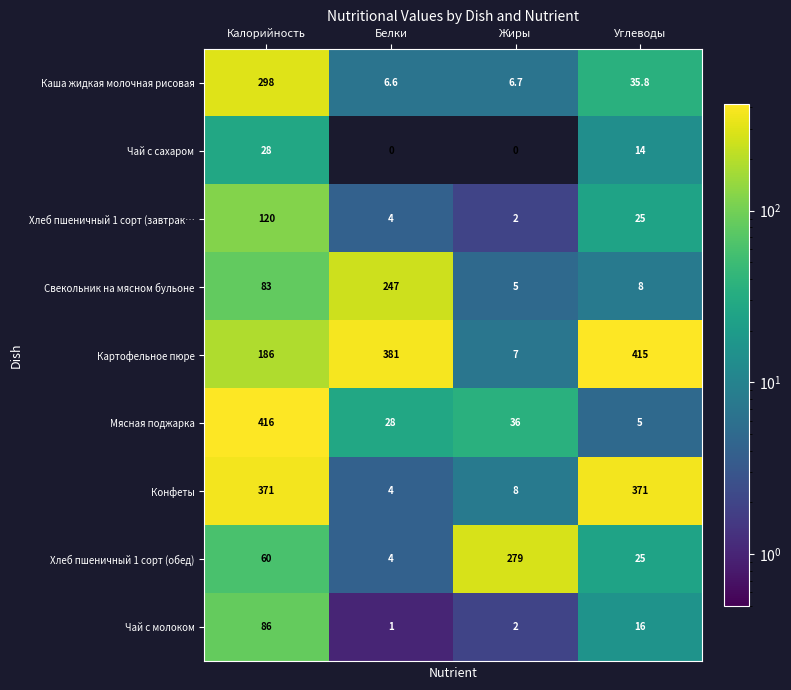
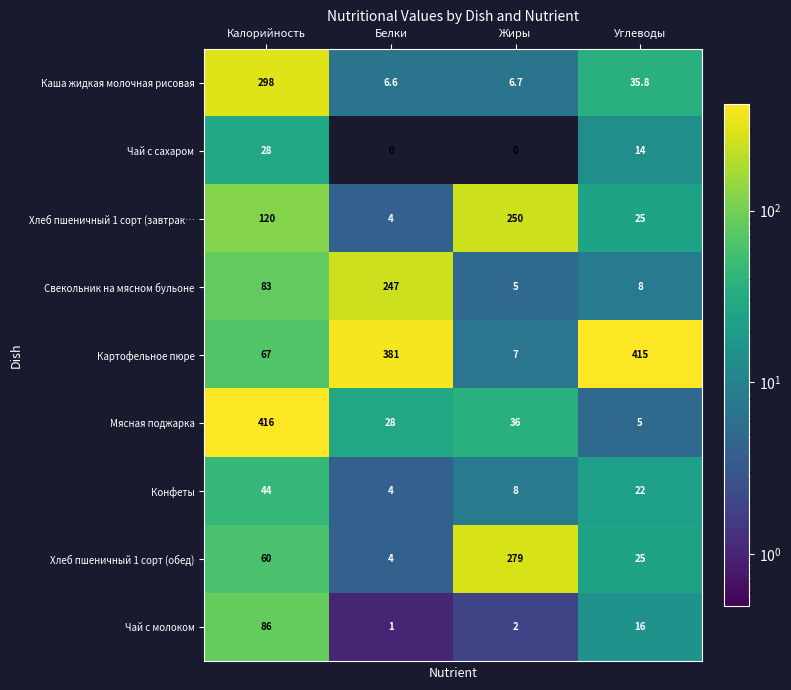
Хлеб пшеничный 1 сорт (завтрак…, Жиры: 2 -> 250
Картофельное пюре, Калорийность: 186 -> 67
Конфеты, Калорийность: 371 -> 44
Конфеты, Углеводы: 371 -> 22
